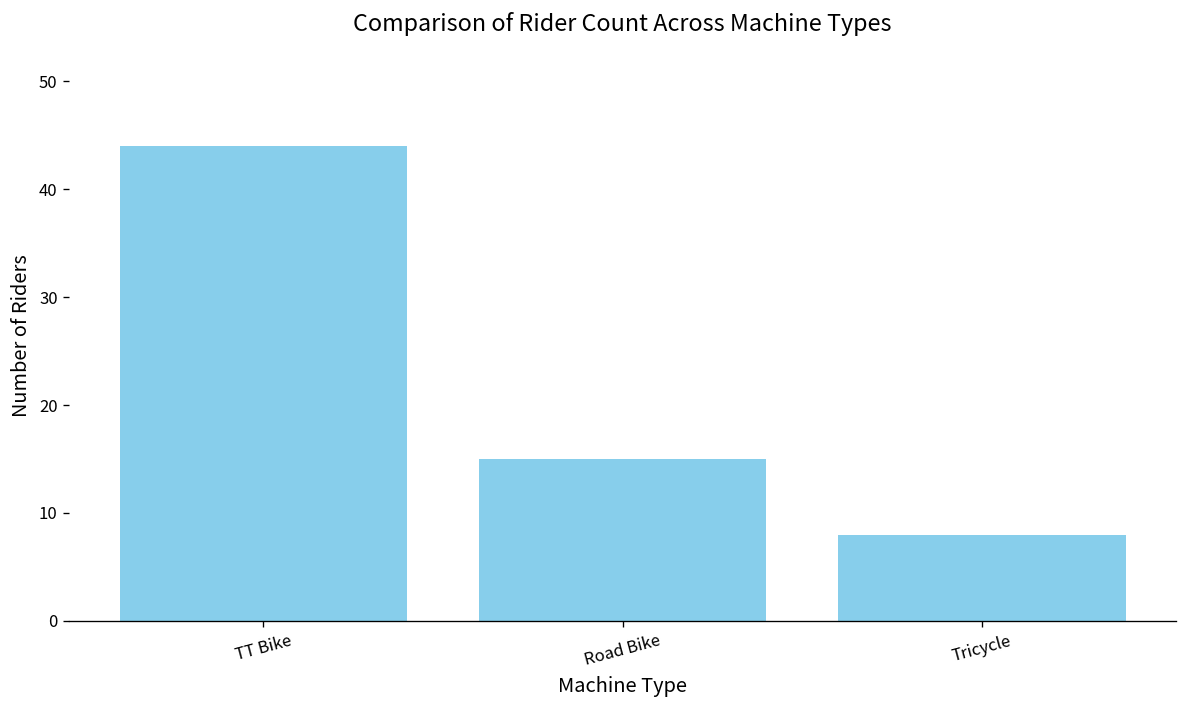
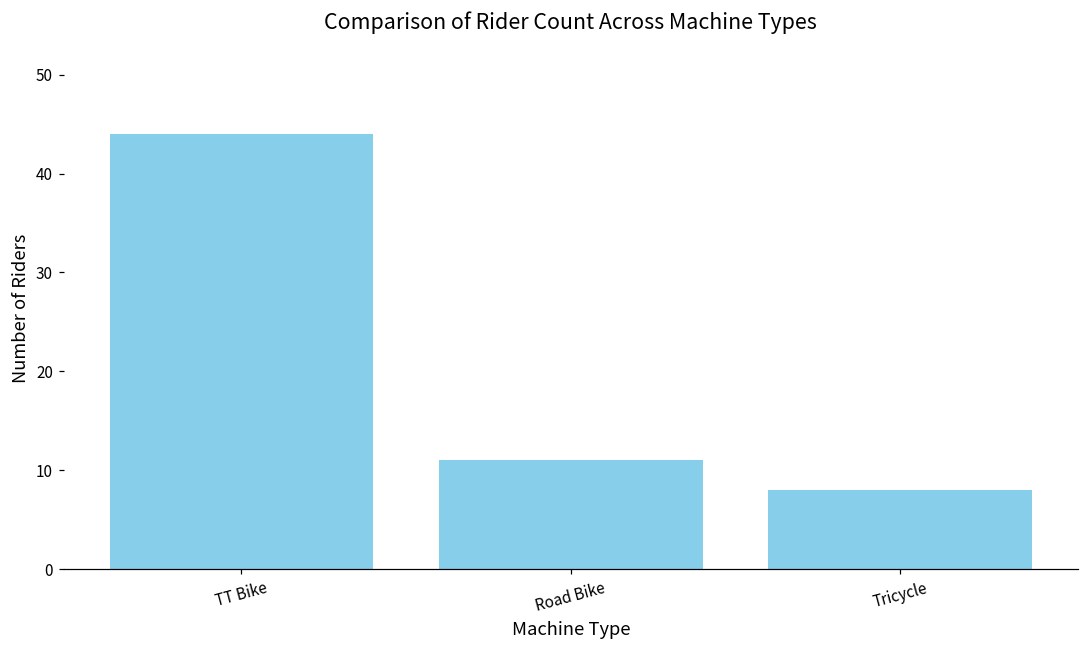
Road Bike: 15 -> 11
